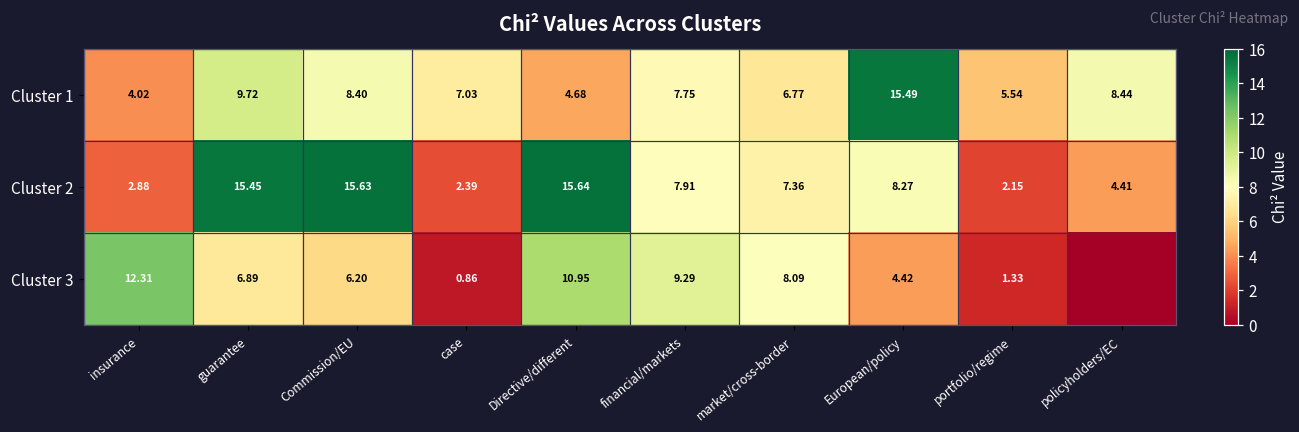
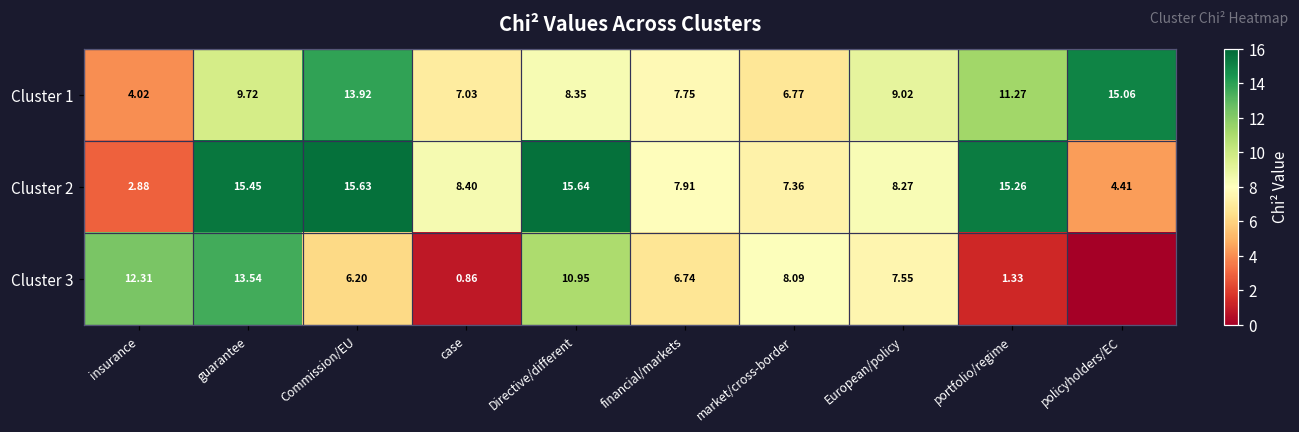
Cluster 1, Commission/EU: 8.40 -> 13.92
Cluster 1, Directive/different: 4.68 -> 8.35
Cluster 1, European/policy: 15.49 -> 9.02
Cluster 1, portfolio/regime: 5.54 -> 11.27
Cluster 1, policyholders/EC: 8.44 -> 15.06
Cluster 2, case: 2.39 -> 8.40
Cluster 2, portfolio/regime: 2.15 -> 15.26
Cluster 3, guarantee: 6.89 -> 13.54
Cluster 3, financial/markets: 9.29 -> 6.74
Cluster 3, European/policy: 4.42 -> 7.55
